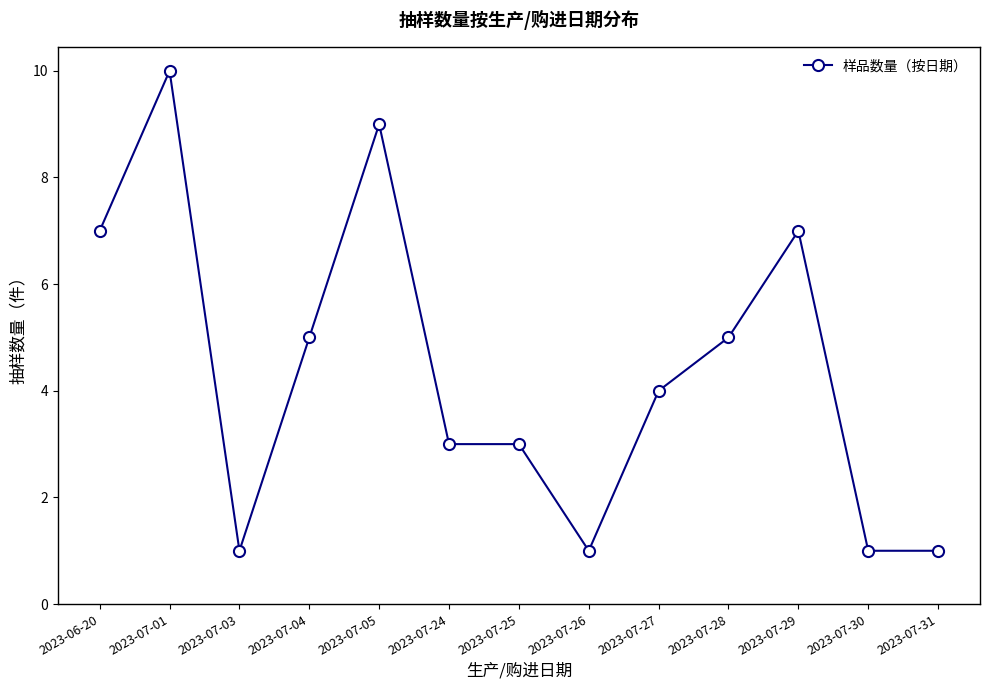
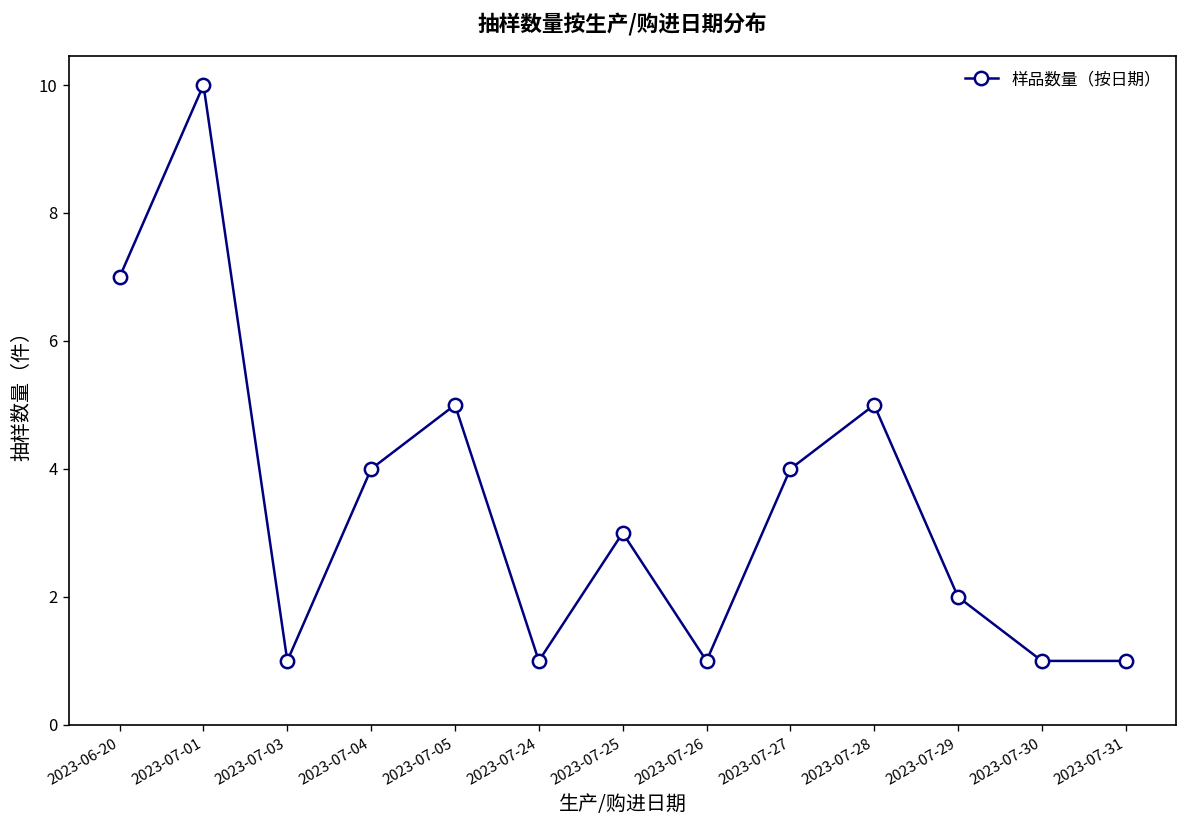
2023-07-04: 5 -> 4
2023-07-05: 9 -> 5
2023-07-24: 3 -> 1
2023-07-29: 7 -> 2
